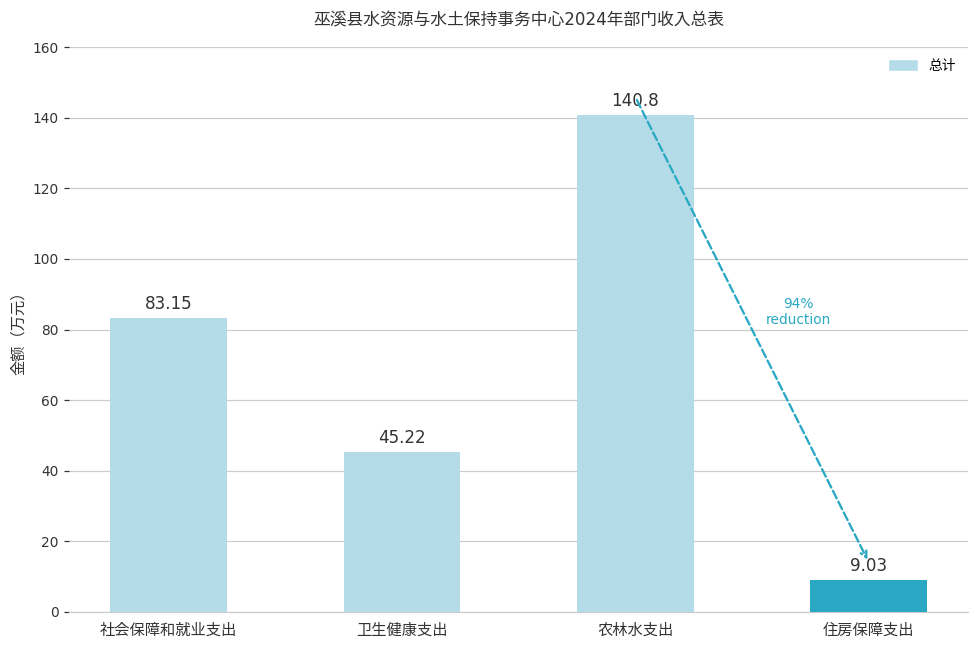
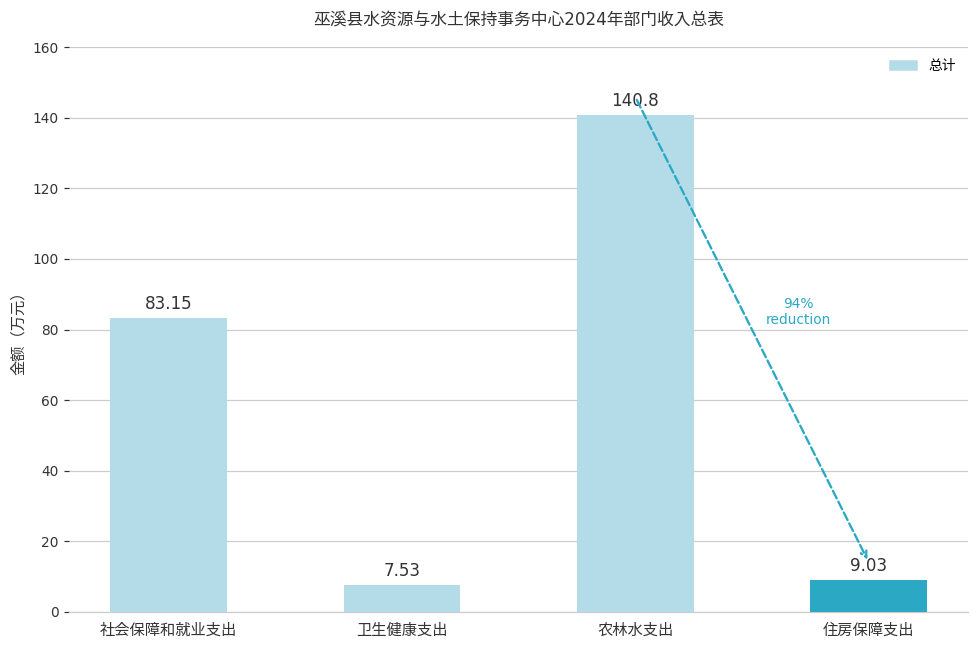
卫生健康支出: 45.22 -> 7.53
